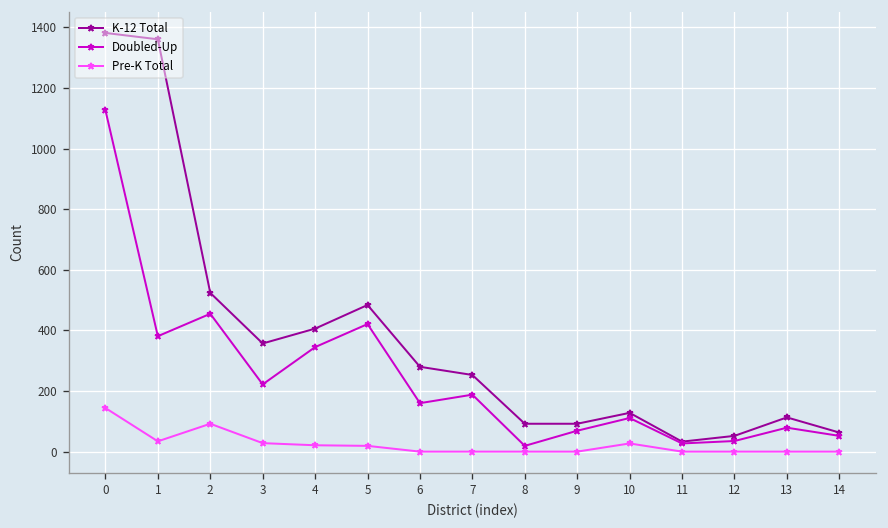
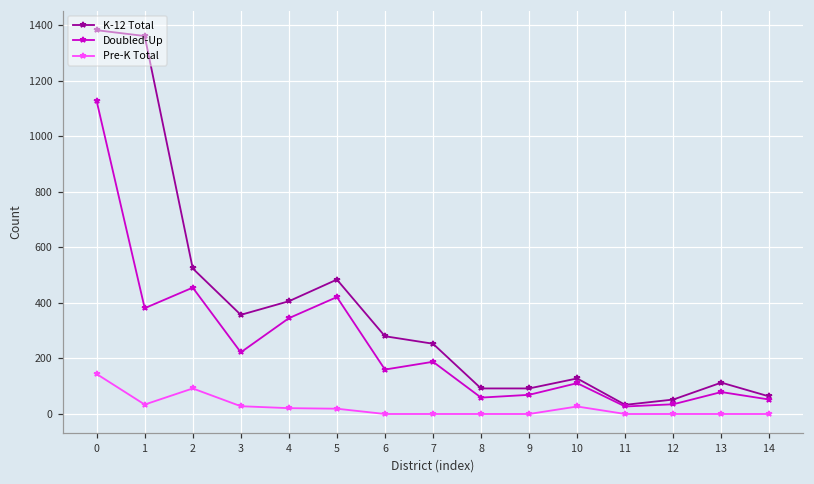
Doubled-Up, 8: 20 -> 60
